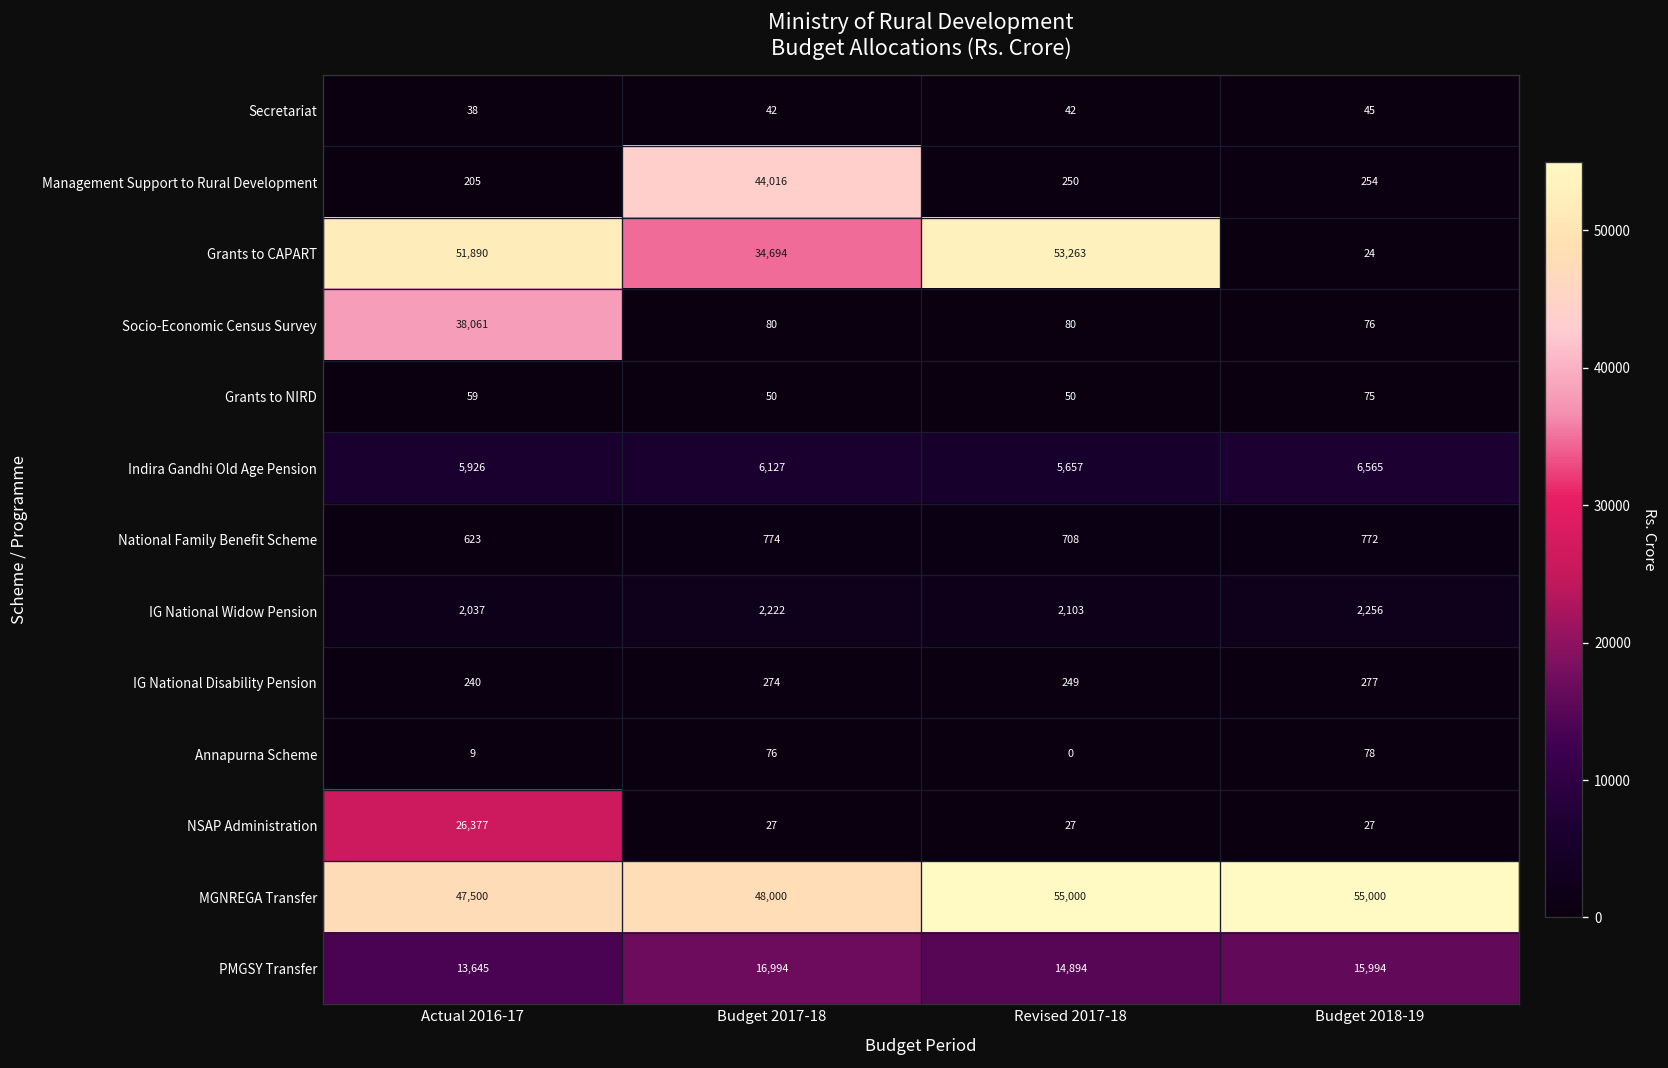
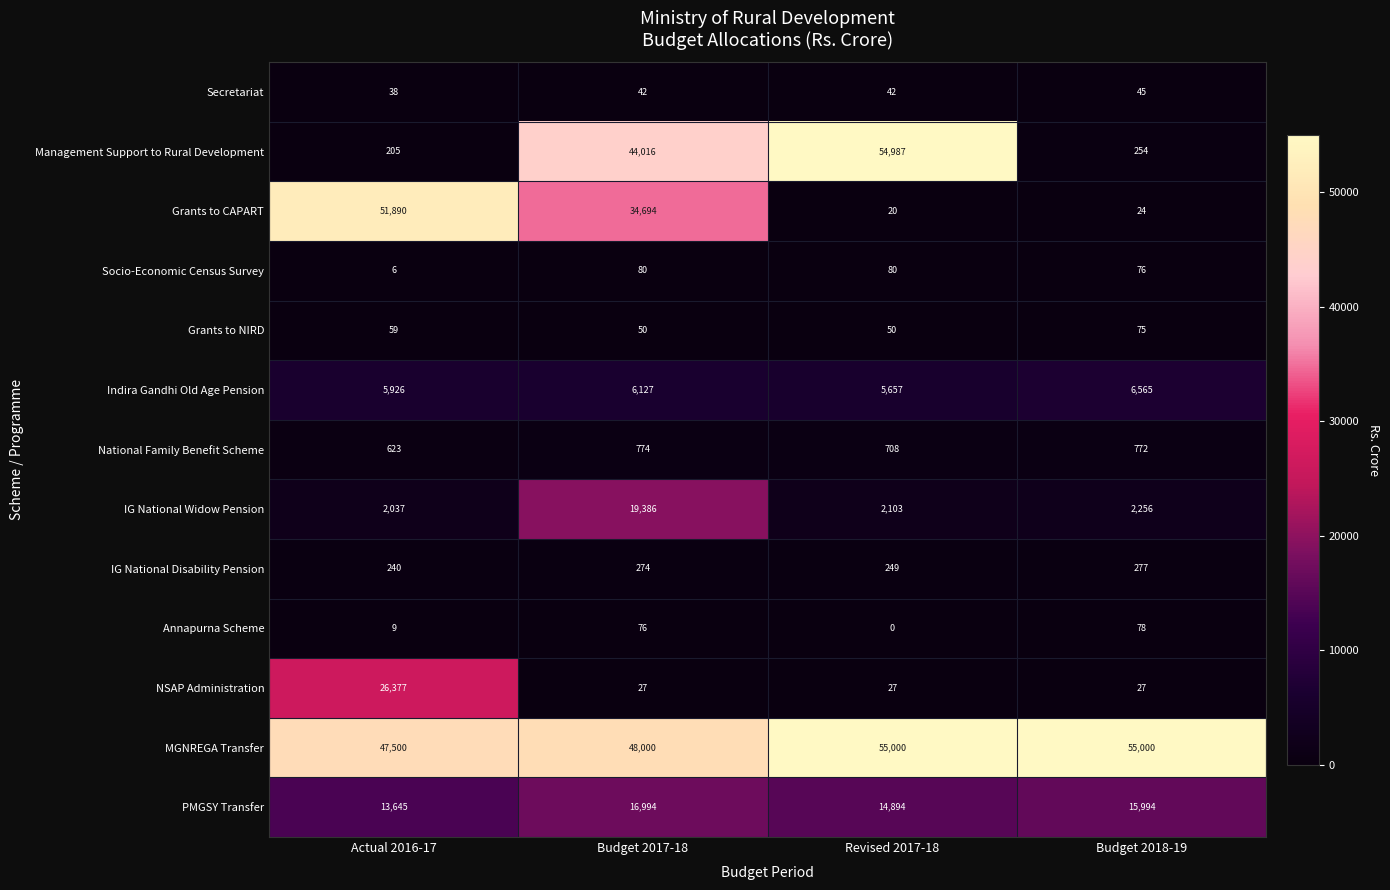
Management Support to Rural Development, Revised 2017-18: 250 -> 54,987
Grants to CAPART, Revised 2017-18: 53,263 -> 20
Socio-Economic Census Survey, Actual 2016-17: 38,061 -> 6
IG National Widow Pension, Budget 2017-18: 2,222 -> 19,386
